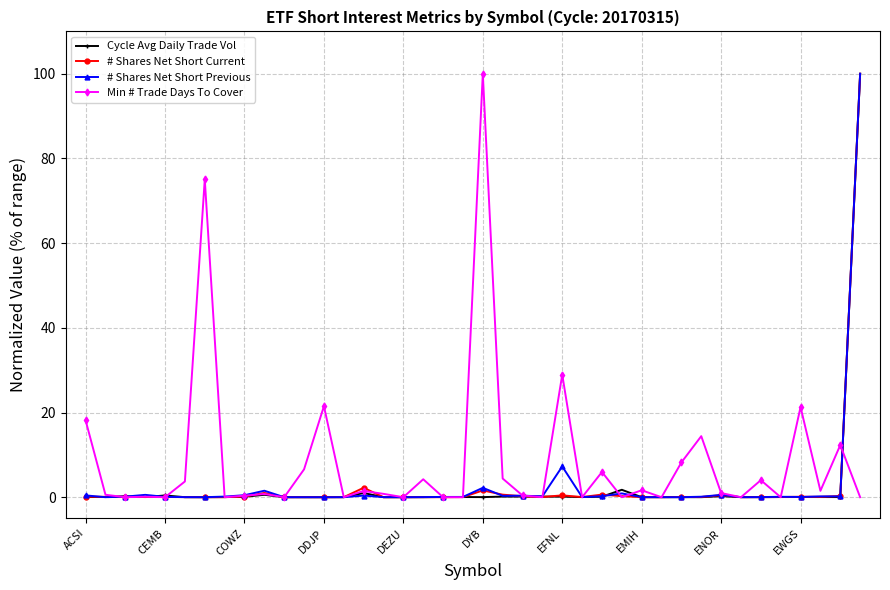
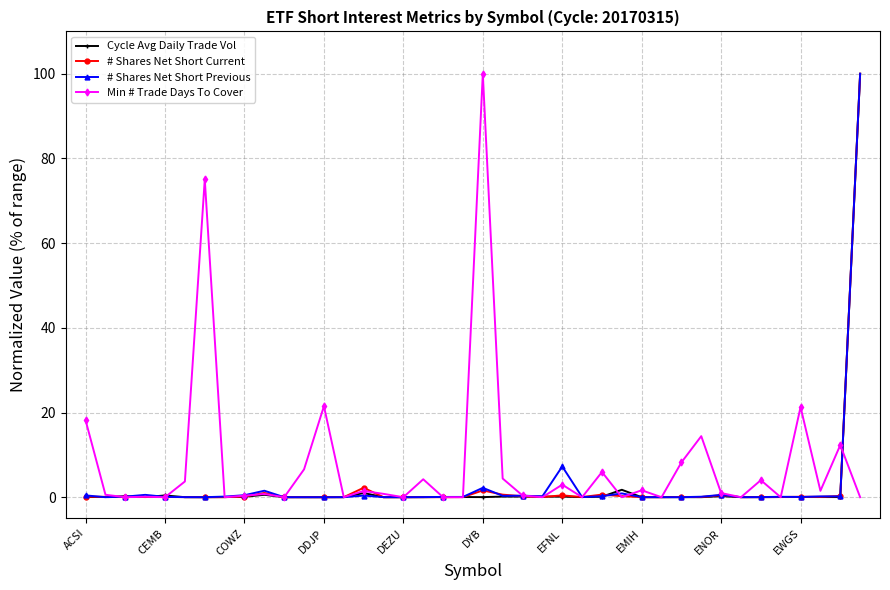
Min # Trade Days To Cover, EFNL: 29 -> 3
